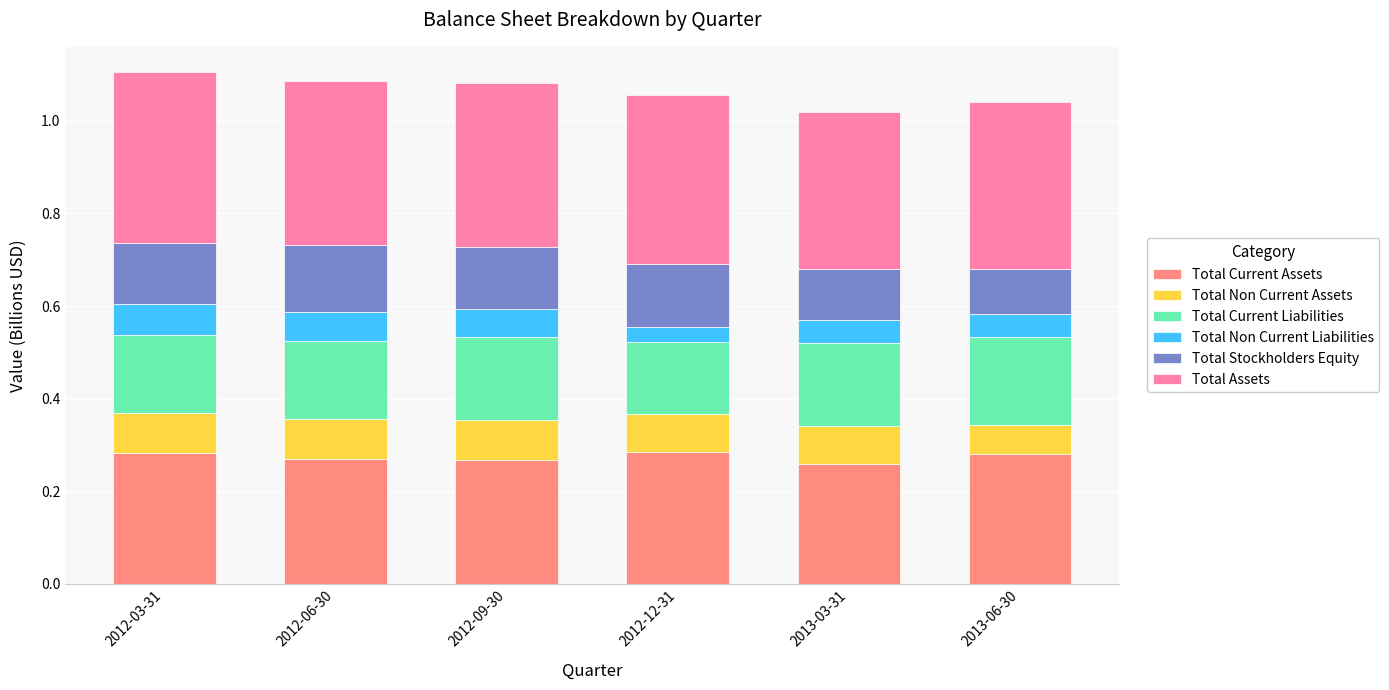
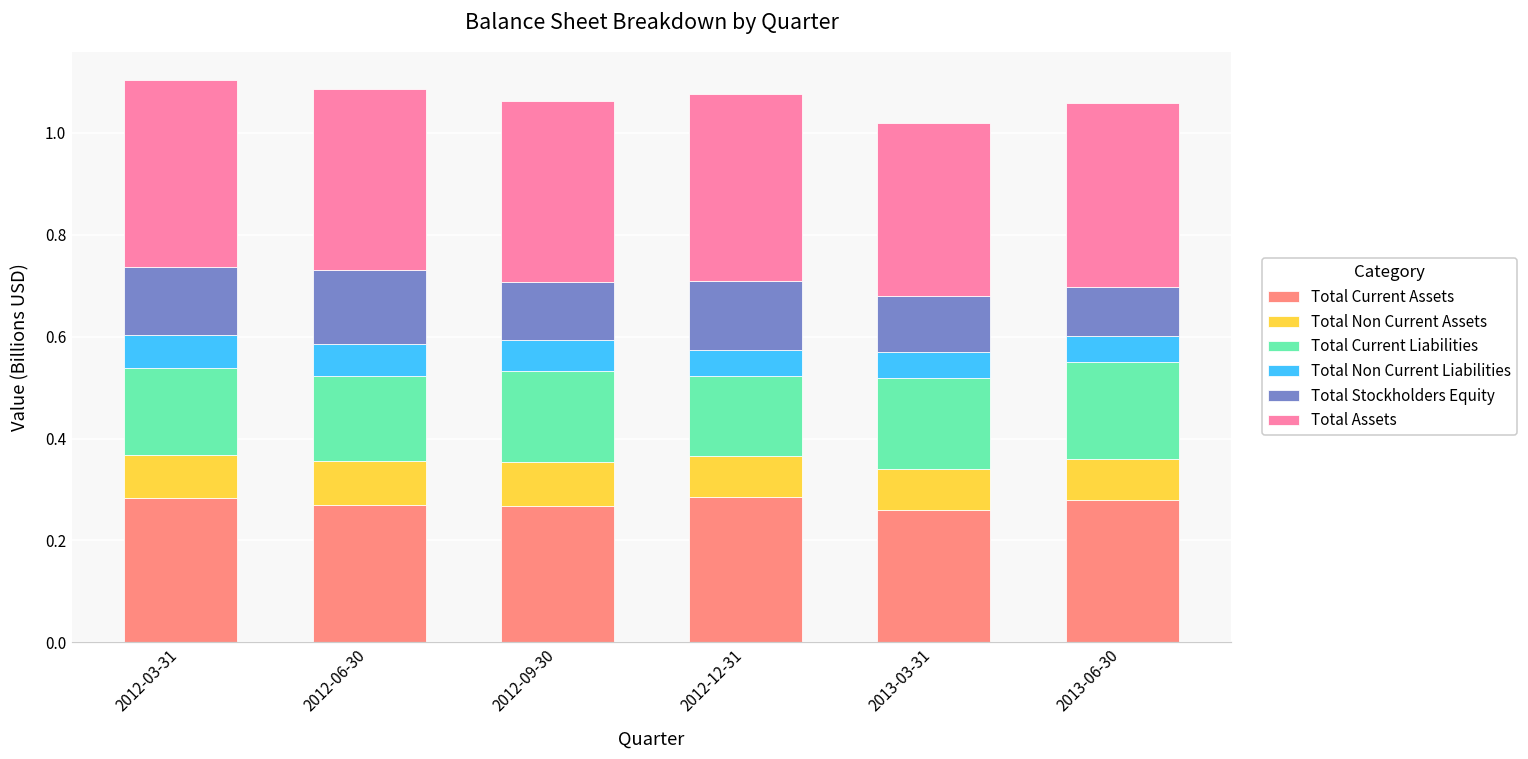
Total Stockholders Equity, 2012-09-30: 0.13 -> 0.11
Total Non Current Liabilities, 2012-12-31: 0.03 -> 0.05
Total Non Current Assets, 2013-06-30: 0.06 -> 0.08
